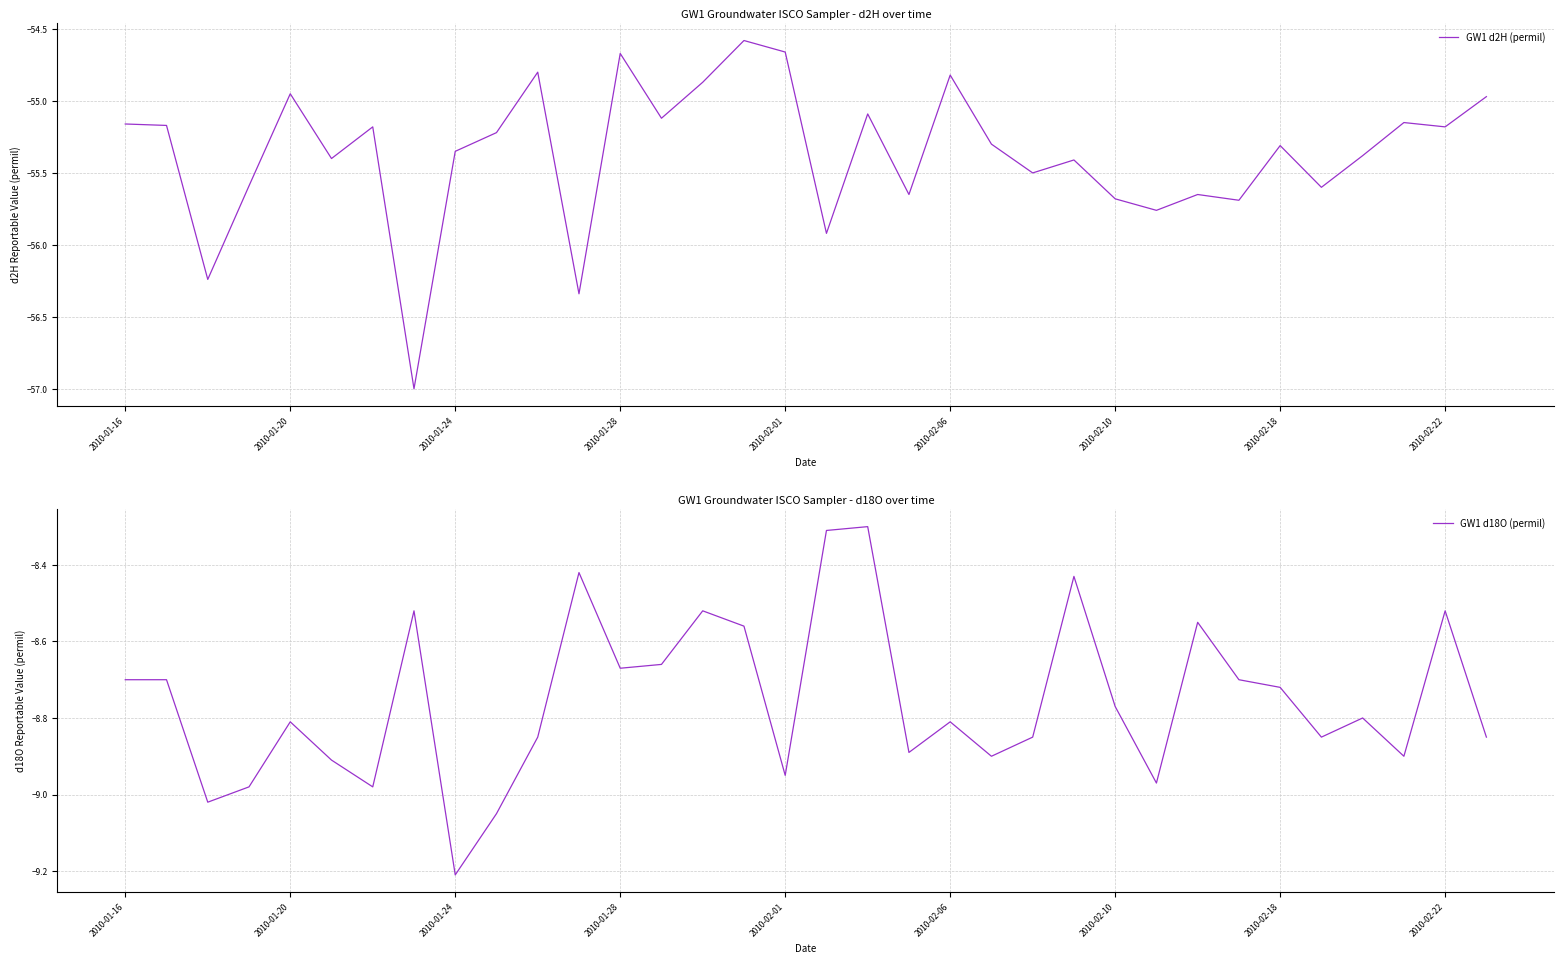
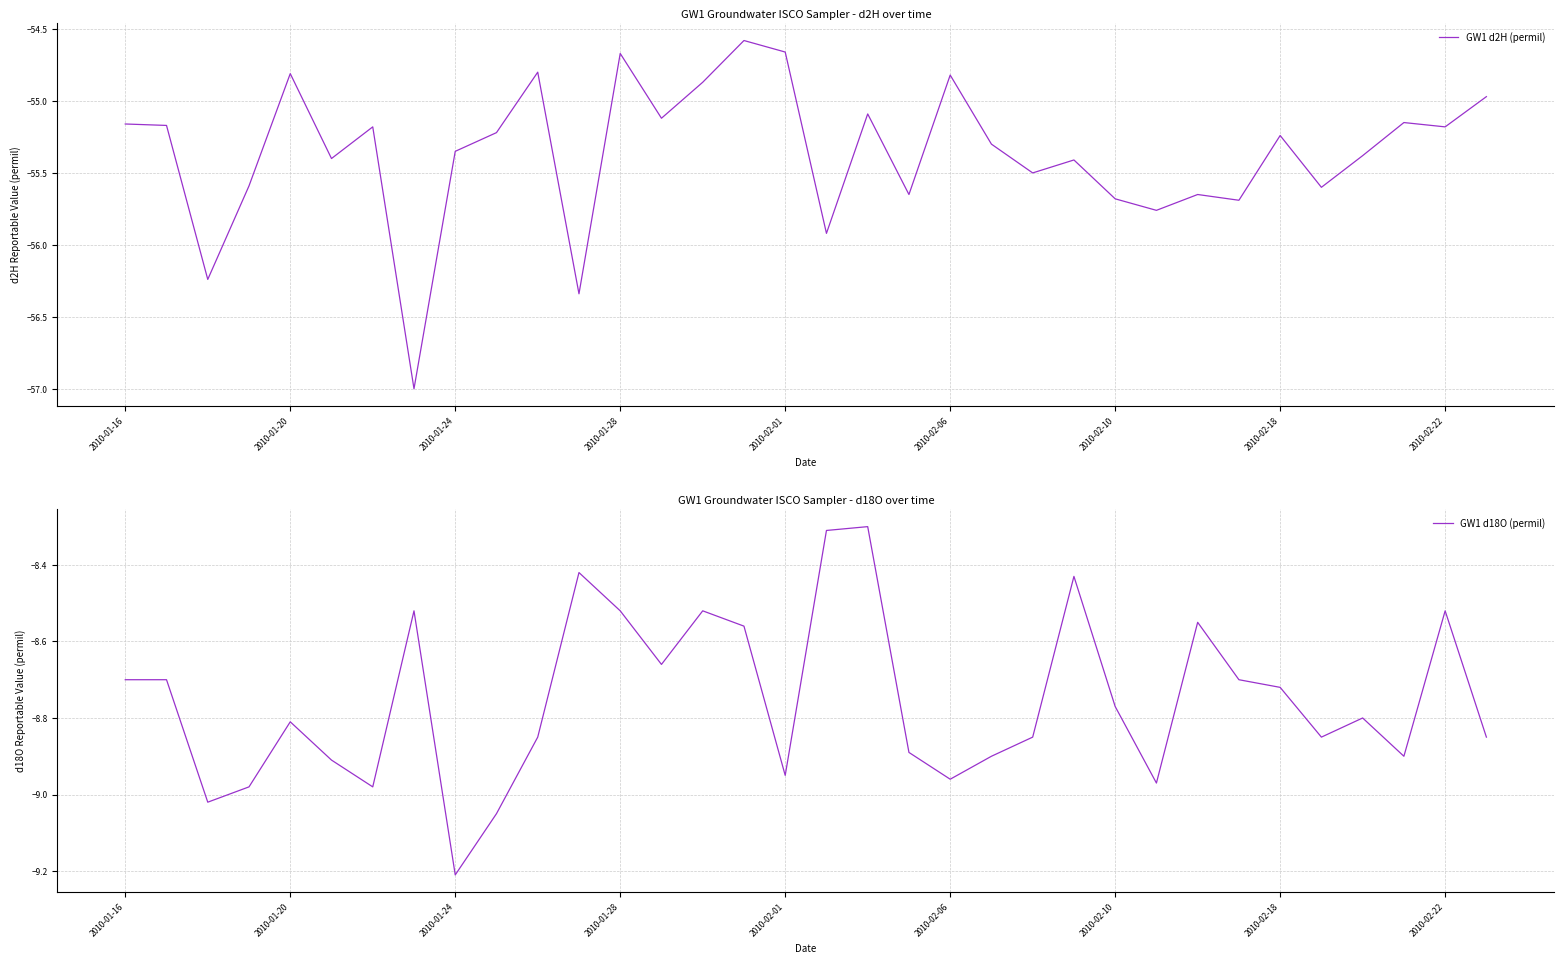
GW1 Groundwater ISCO Sampler - d2H over time, 2010-01-20: -54.95 -> -54.81
GW1 Groundwater ISCO Sampler - d2H over time, 2010-02-18: -55.31 -> -55.24
GW1 Groundwater ISCO Sampler - d18O over time, 2010-01-28: -8.67 -> -8.52
GW1 Groundwater ISCO Sampler - d18O over time, 2010-02-06: -8.81 -> -8.96
